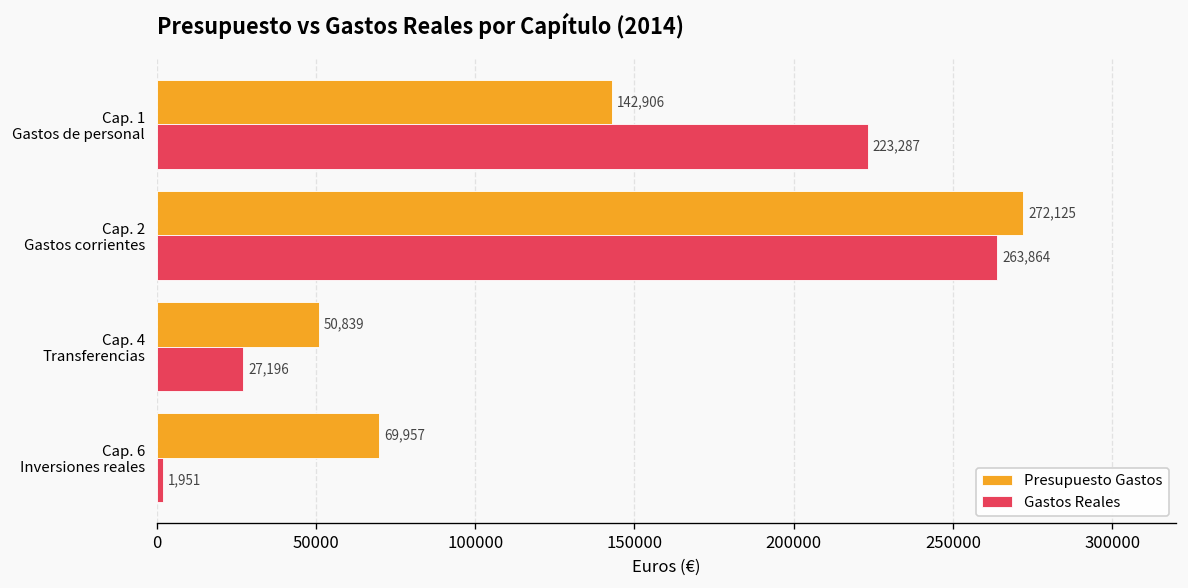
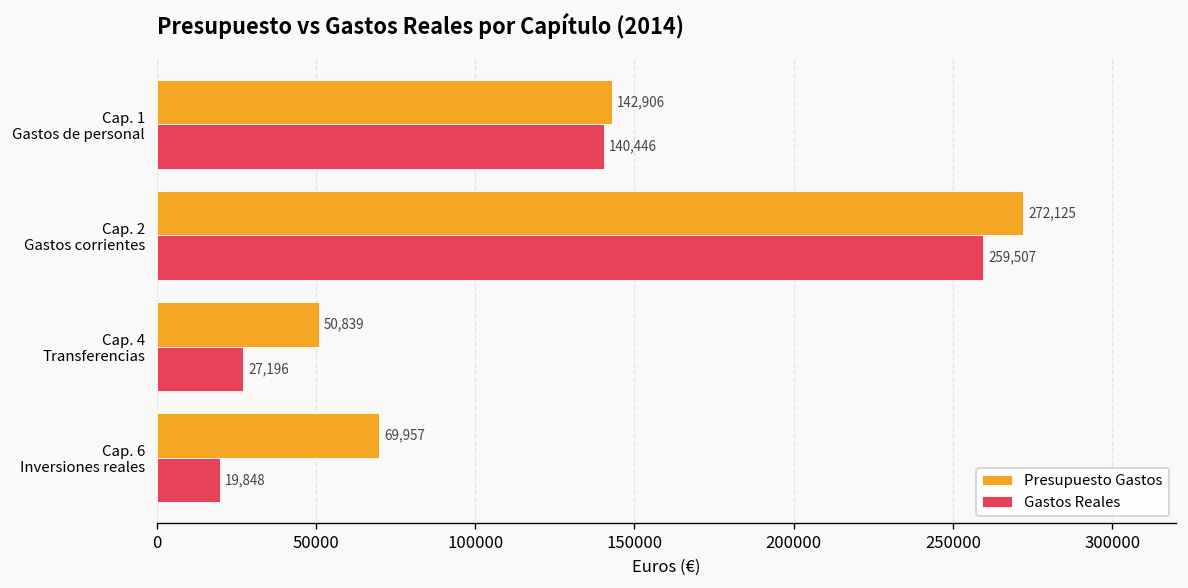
Gastos Reales, Cap. 1 Gastos de personal: 223,287 -> 140,446
Gastos Reales, Cap. 2 Gastos corrientes: 263,864 -> 259,507
Gastos Reales, Cap. 6 Inversiones reales: 1,951 -> 19,848
